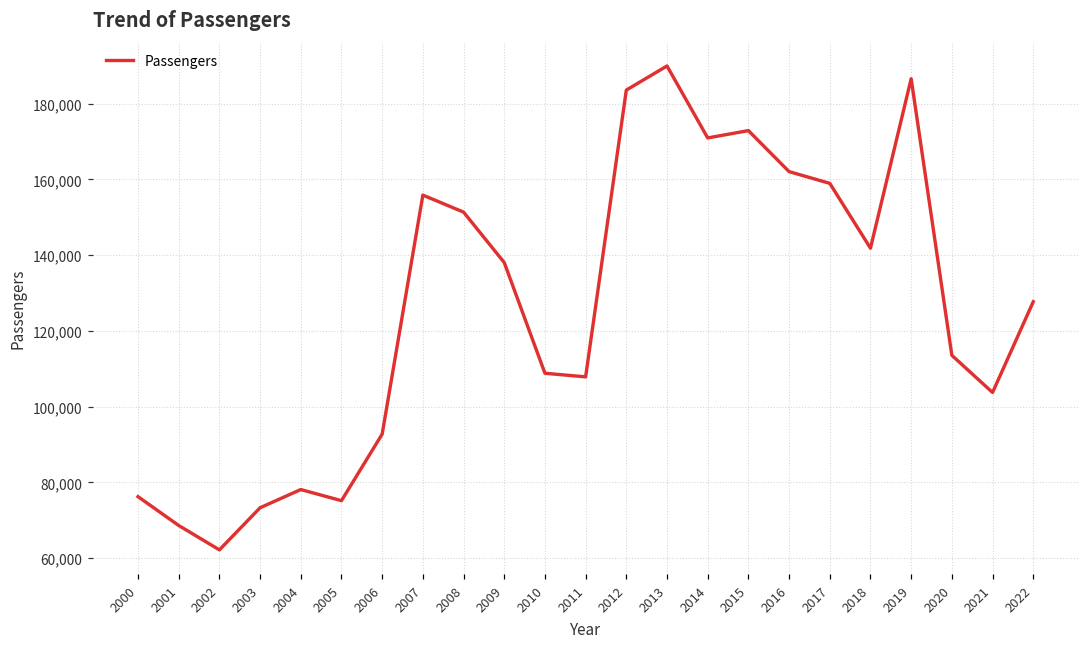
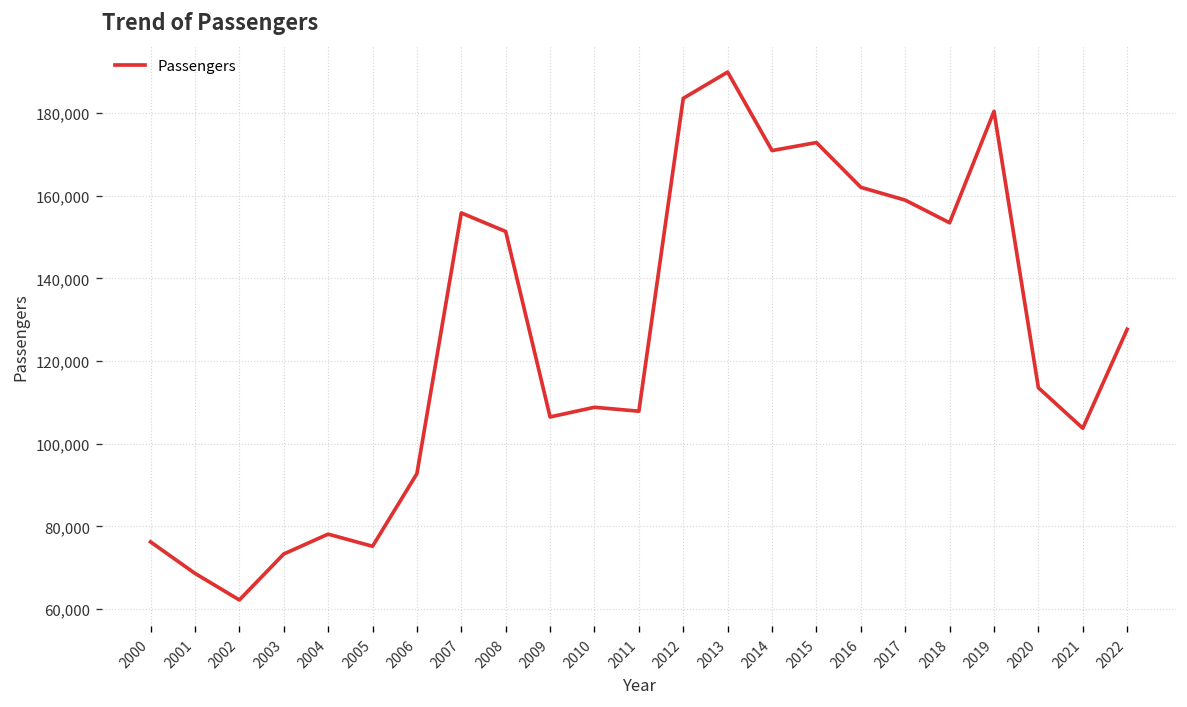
2009: 138,000 -> 106,000
2018: 142,000 -> 153,000
2019: 187,000 -> 180,000
